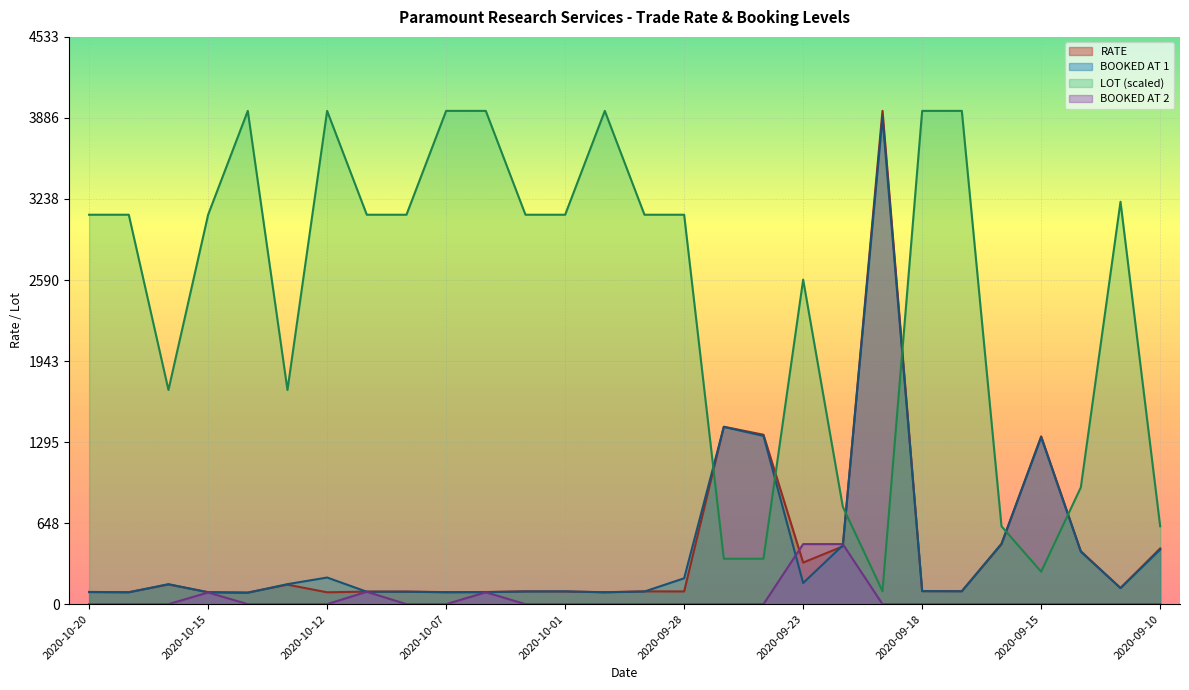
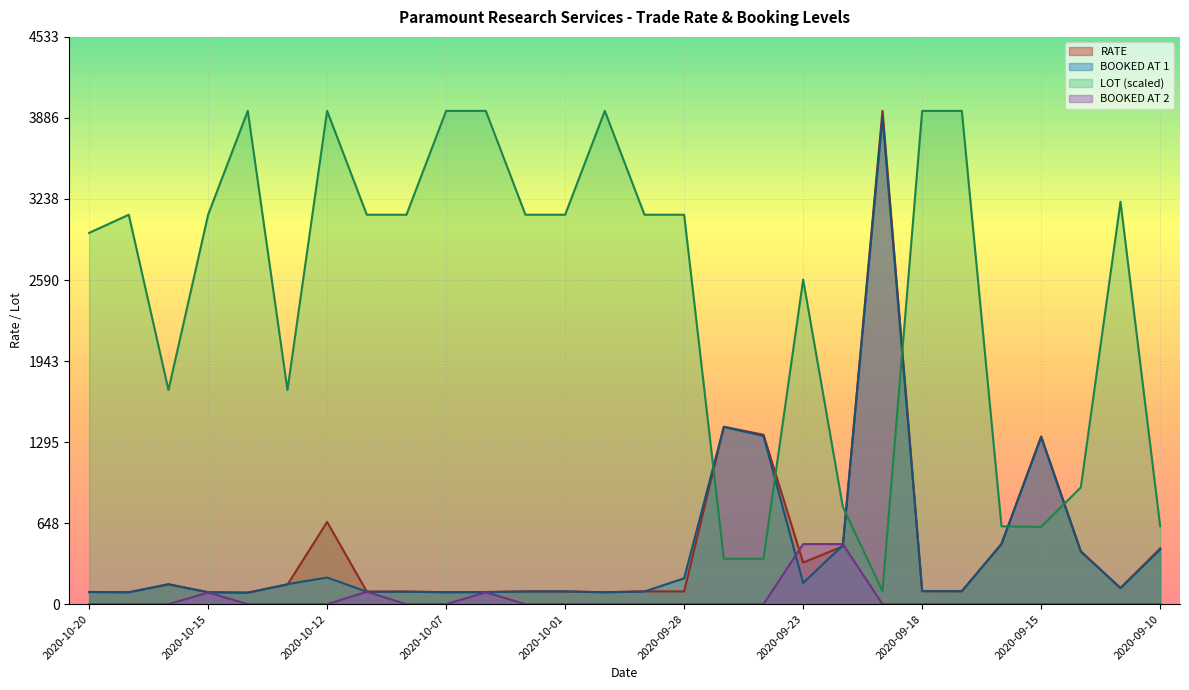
LOT (scaled), 2020-10-20: 3110 -> 2970
RATE, 2020-10-12: 90 -> 660
LOT (scaled), 2020-09-15: 260 -> 620
